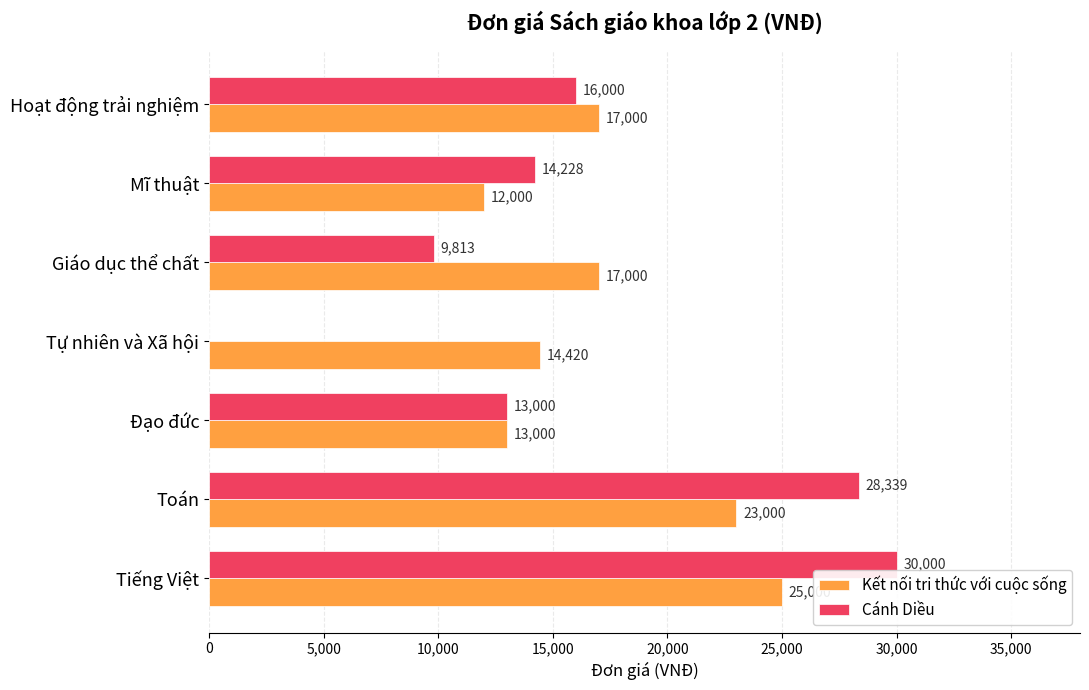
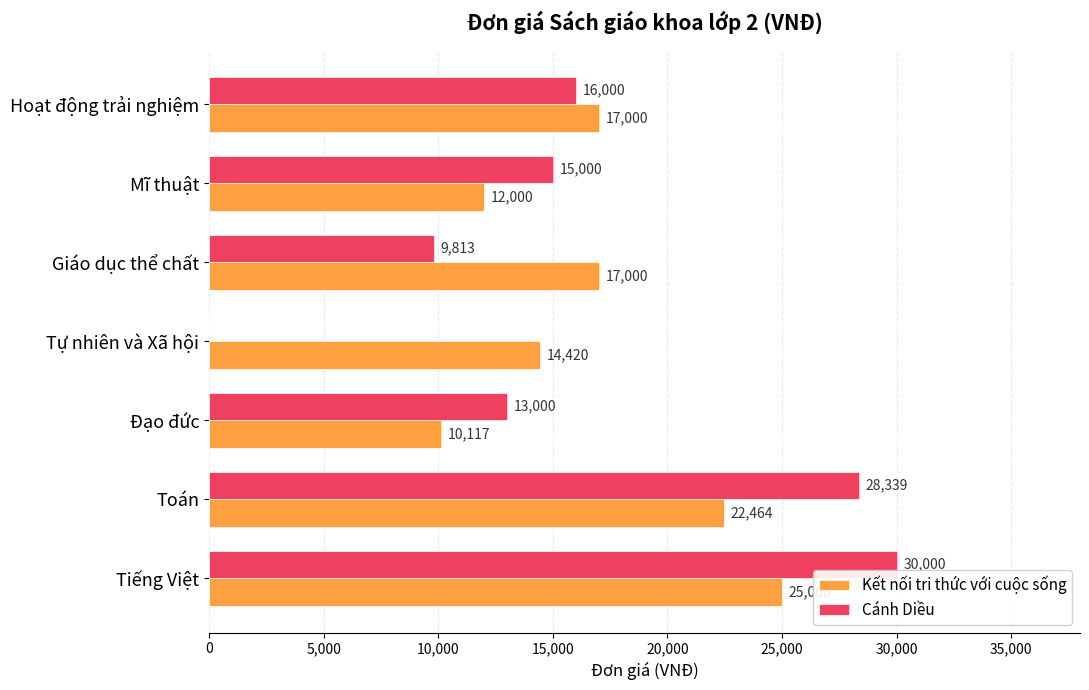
Cánh Diều, Mĩ thuật: 14,228 -> 15,000
Kết nối tri thức với cuộc sống, Đạo đức: 13,000 -> 10,117
Kết nối tri thức với cuộc sống, Toán: 23,000 -> 22,464
